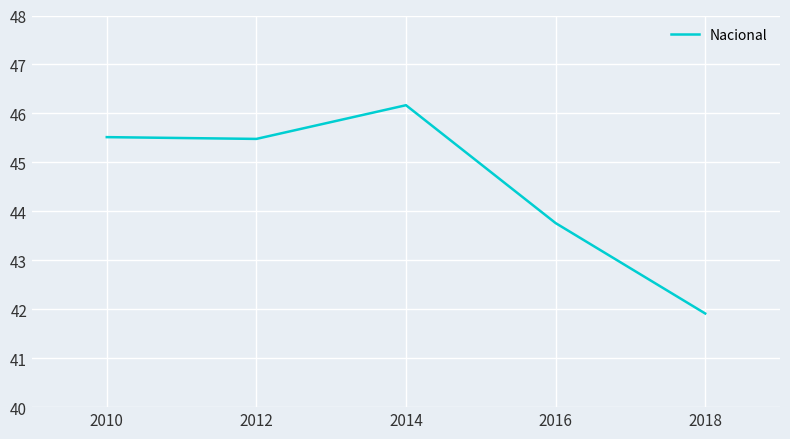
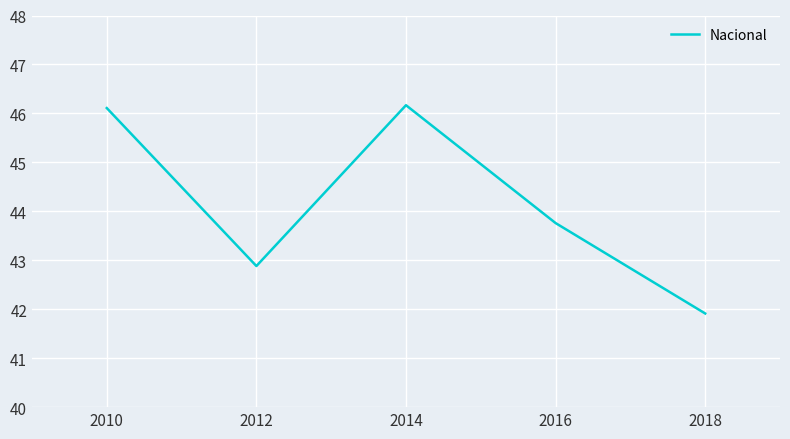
2010: 45.5 -> 46.1
2012: 45.5 -> 42.9
